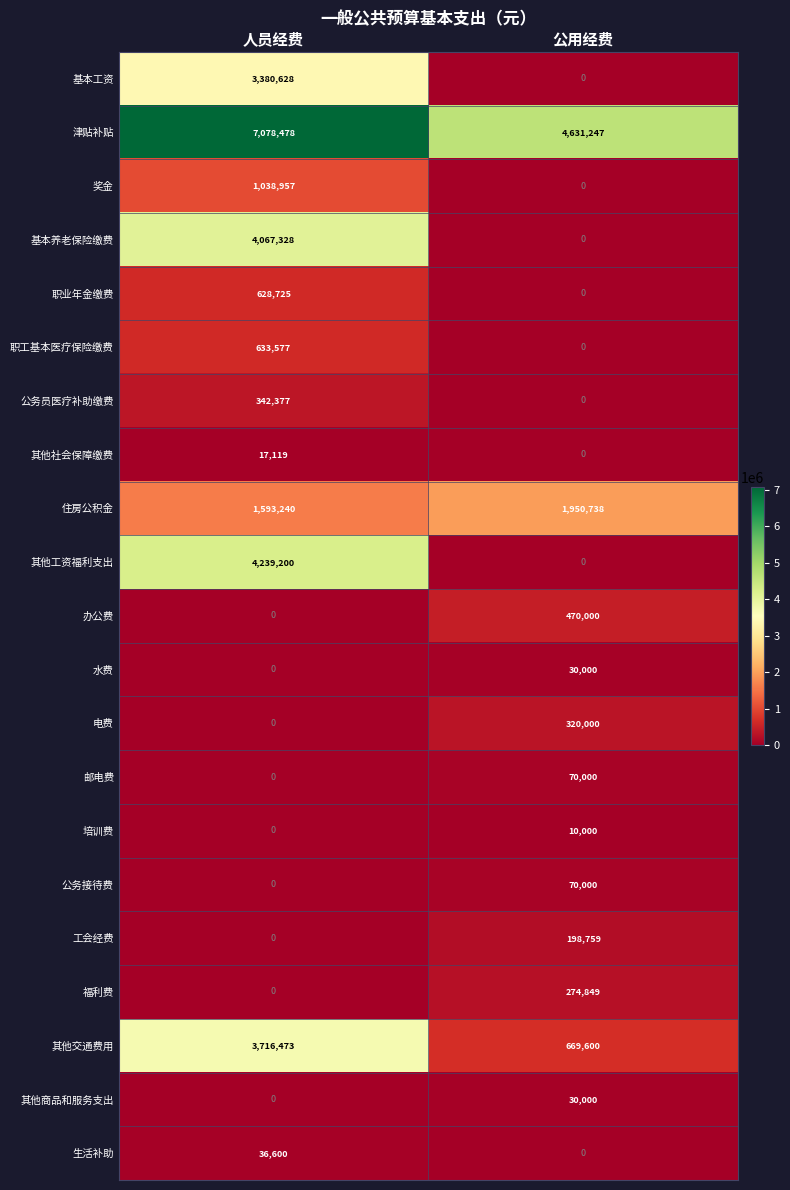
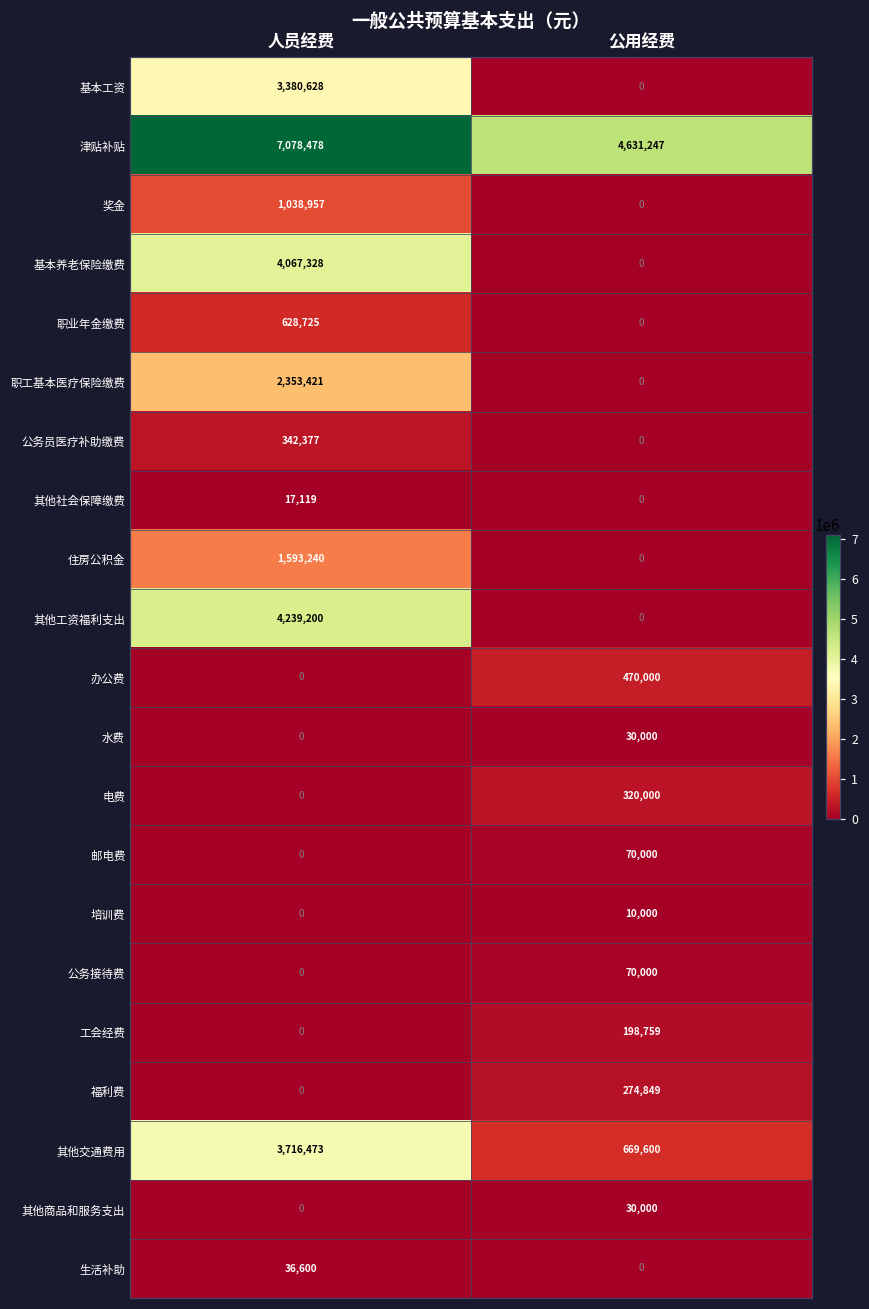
职工基本医疗保险缴费, 人员经费: 633,577 -> 2,353,421
住房公积金, 公用经费: 1,950,738 -> 0
